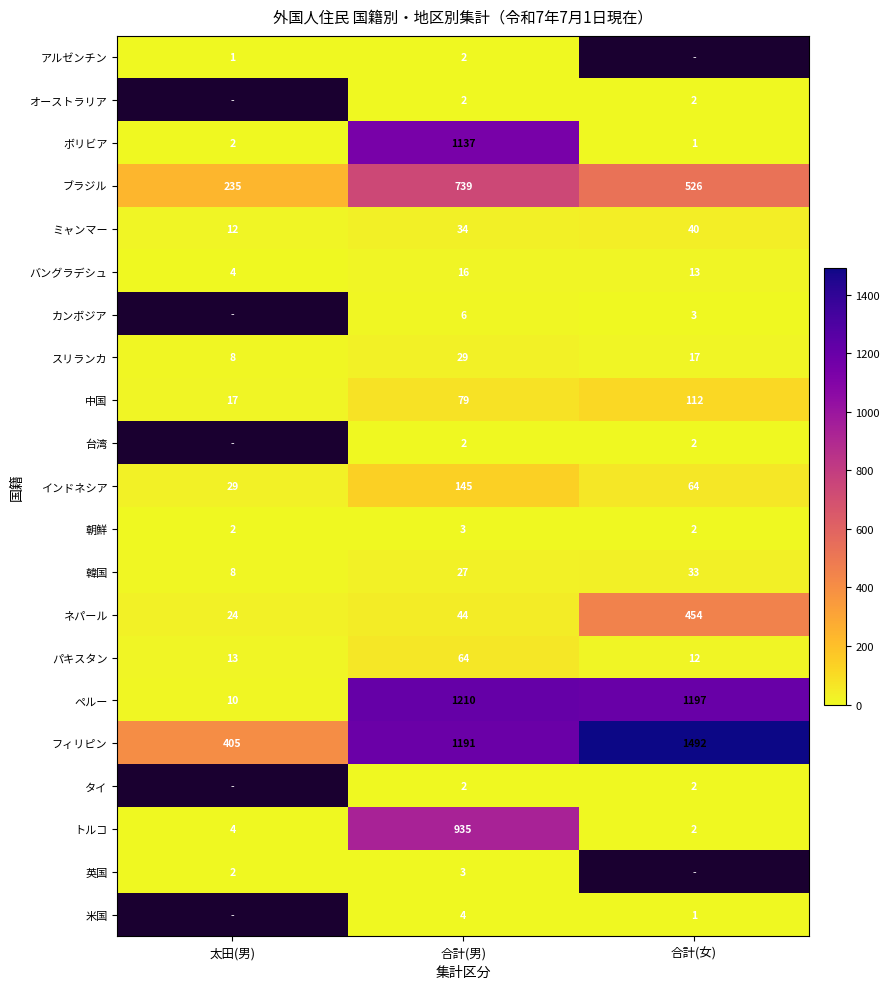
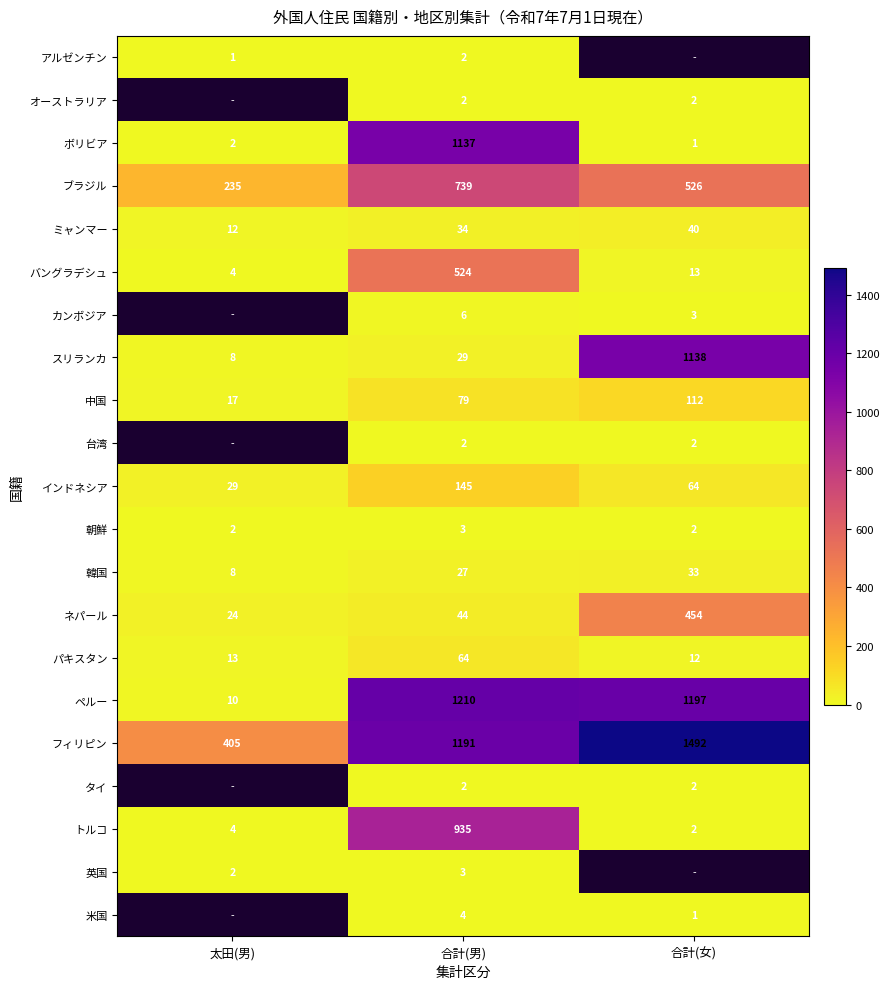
バングラデシュ, 合計(男): 16 -> 524
スリランカ, 合計(女): 17 -> 1138
